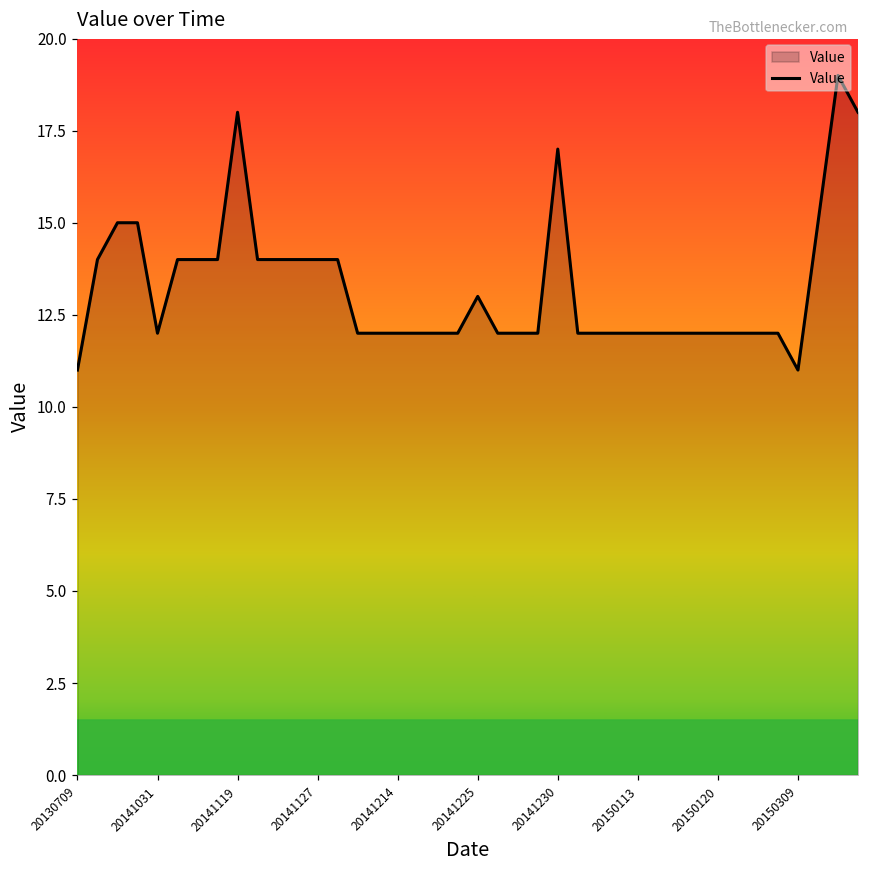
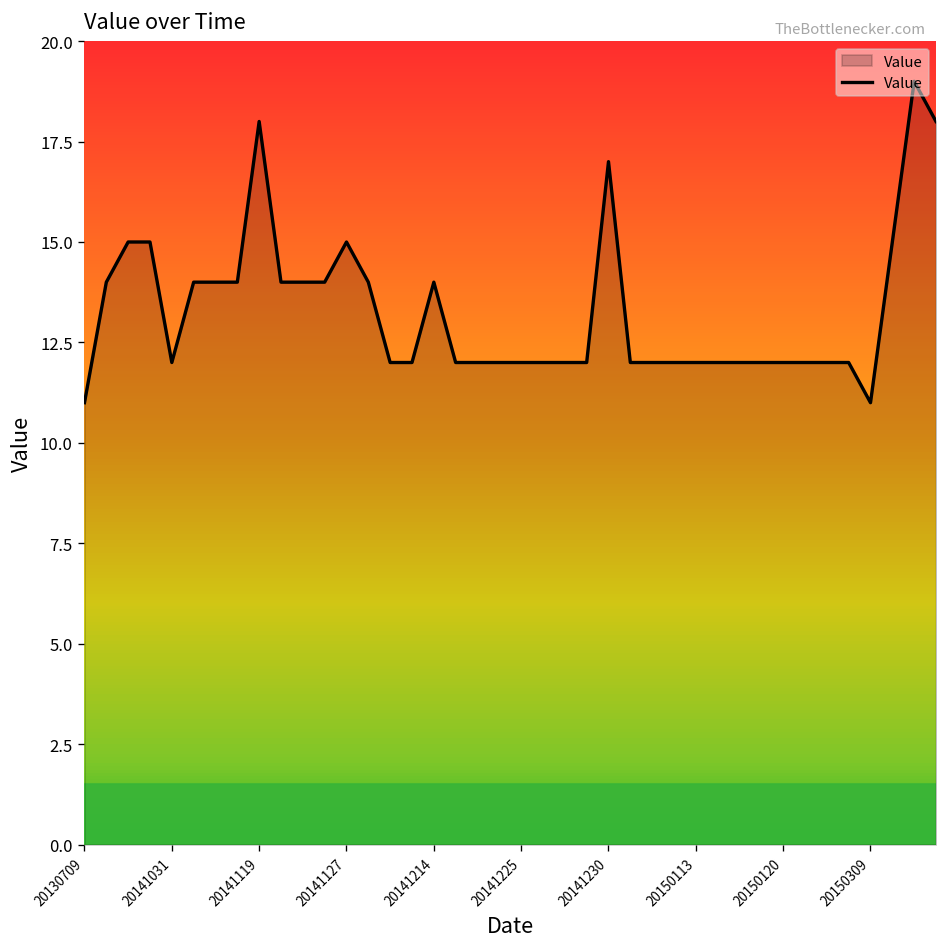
20141127: 14 -> 15
20141214: 12 -> 14
20141225: 13 -> 12
